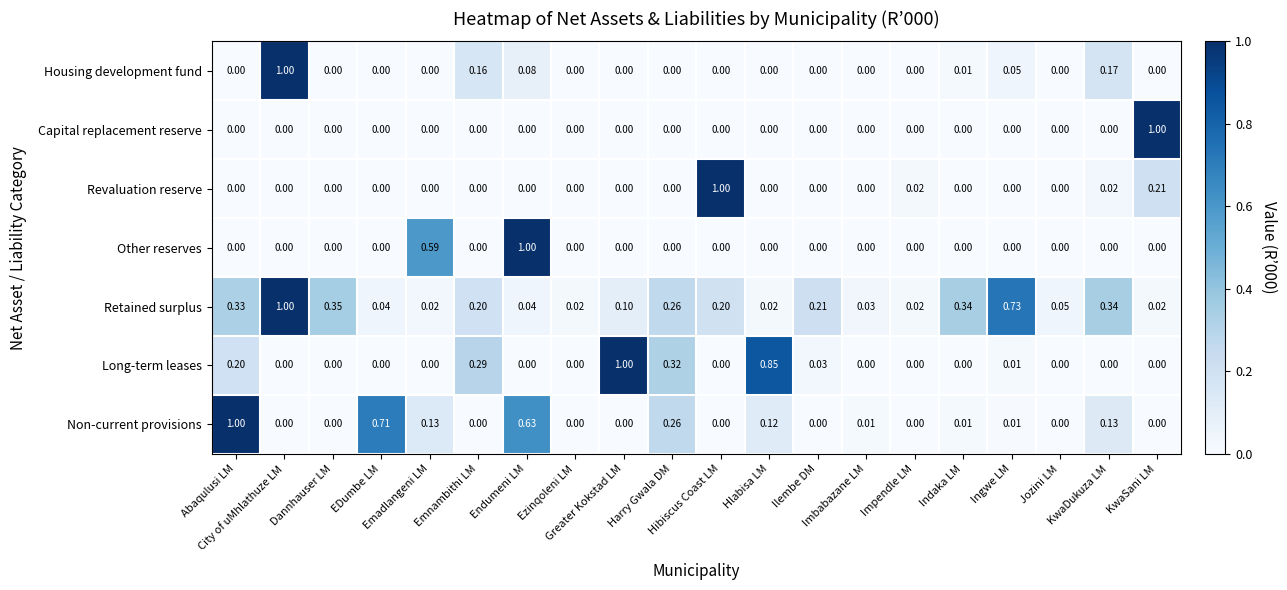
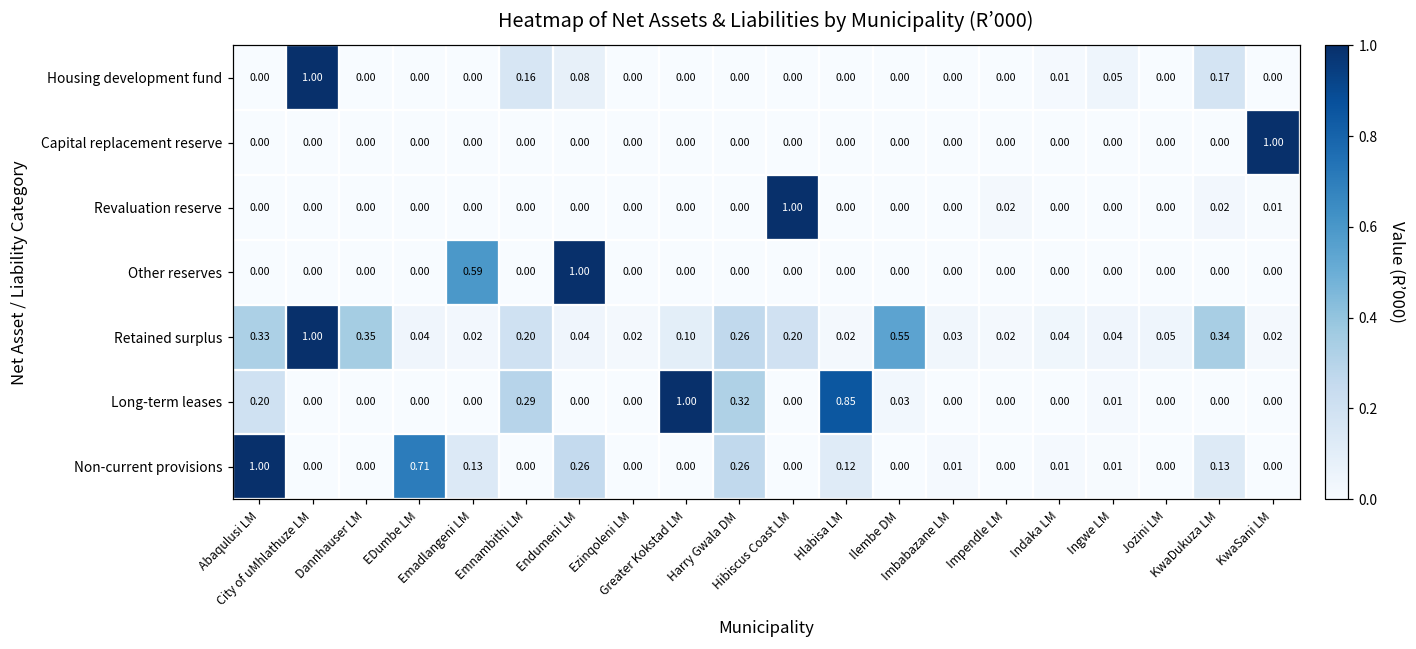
Revaluation reserve, KwaSani LM: 0.21 -> 0.01
Retained surplus, Ilembe DM: 0.21 -> 0.55
Retained surplus, Indaka LM: 0.34 -> 0.04
Retained surplus, Ingwe LM: 0.73 -> 0.04
Non-current provisions, Endumeni LM: 0.63 -> 0.26
